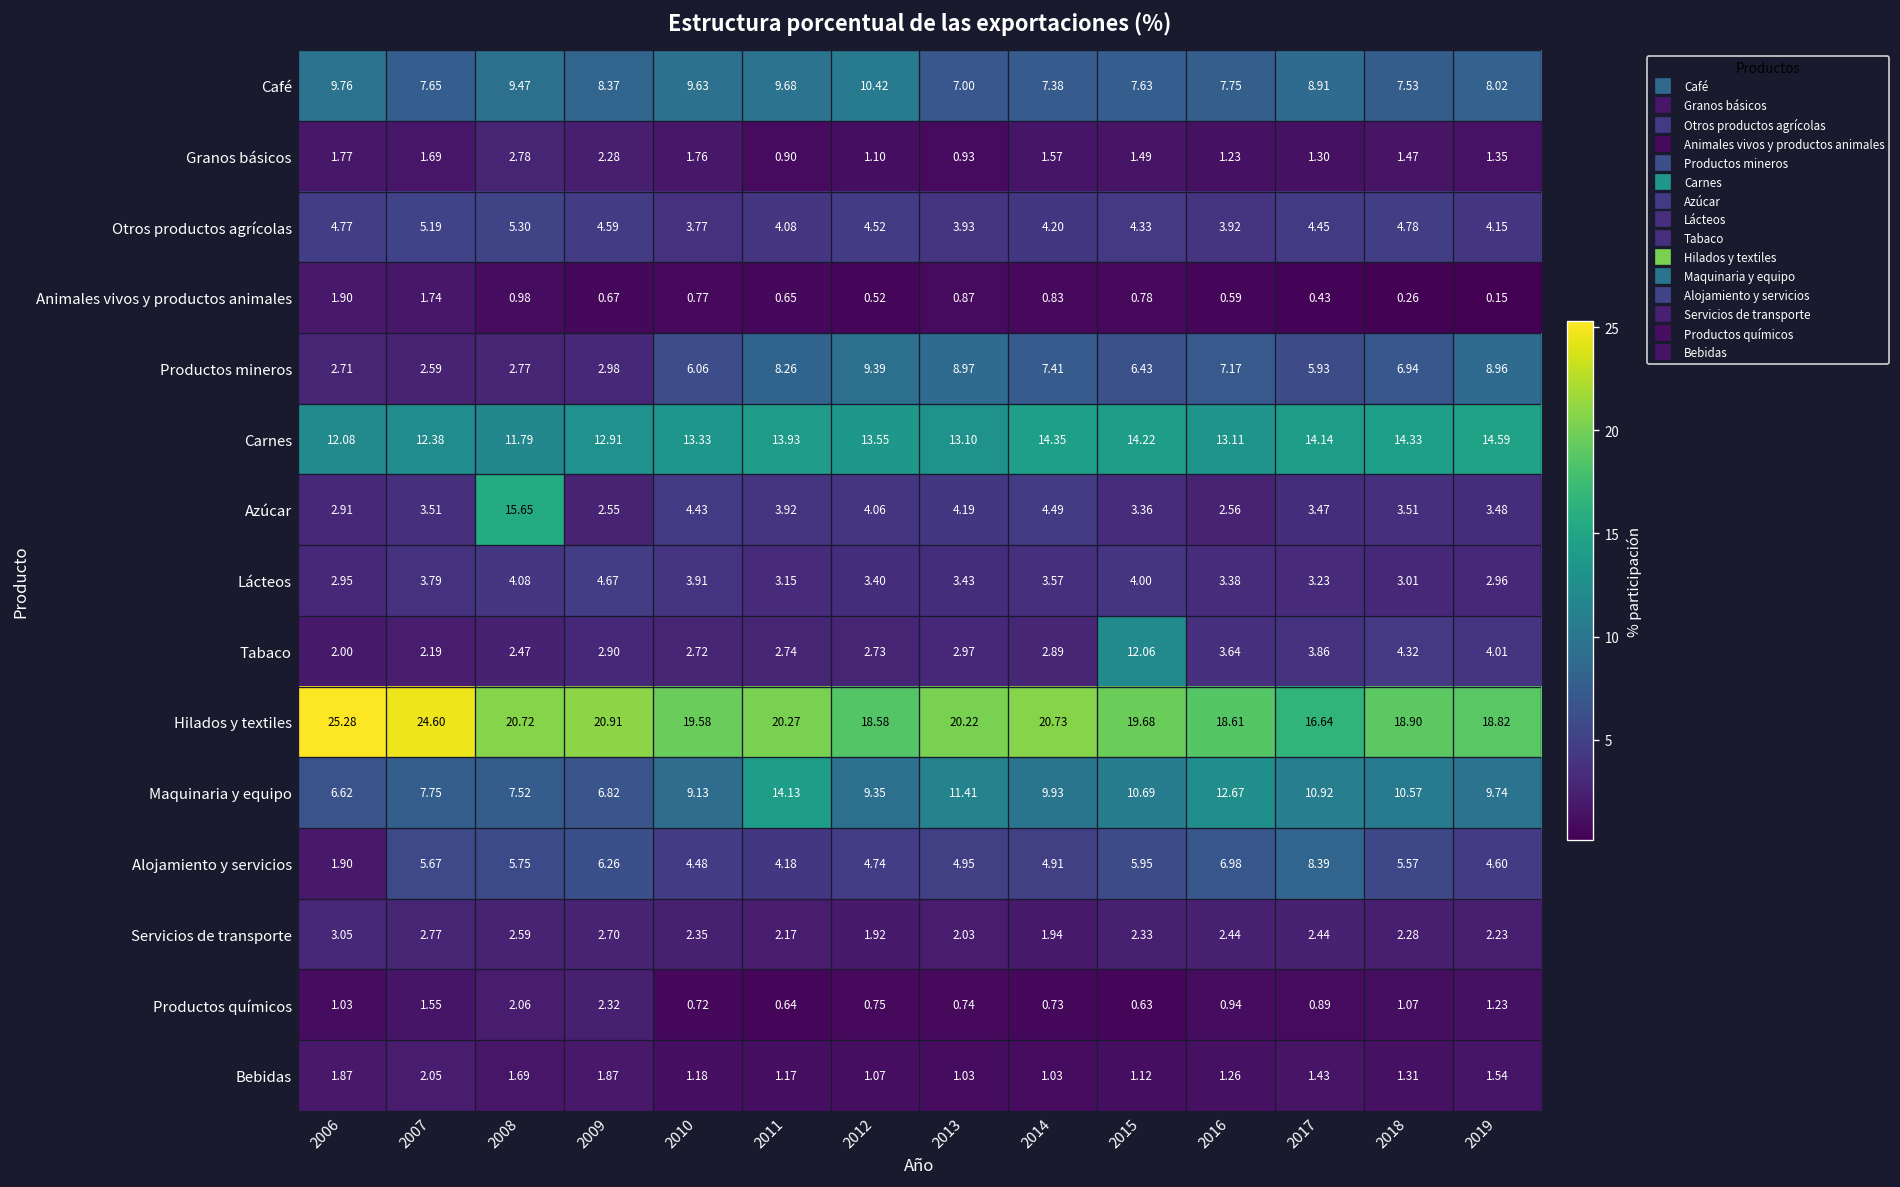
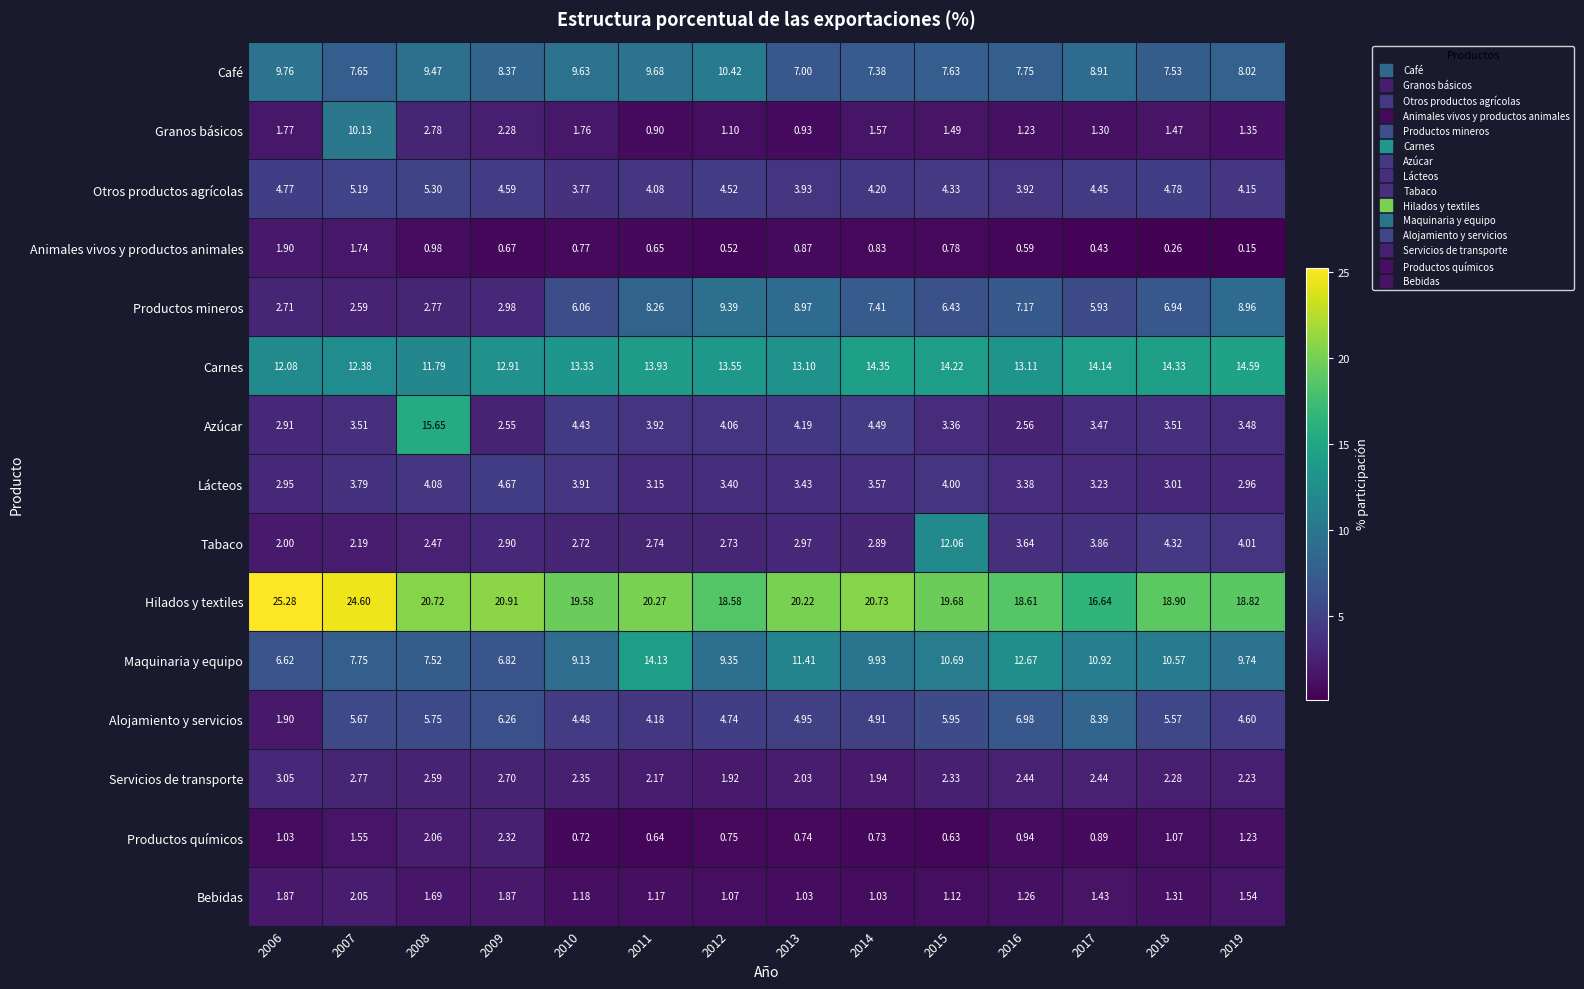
Granos básicos, 2007: 1.69 -> 10.13
